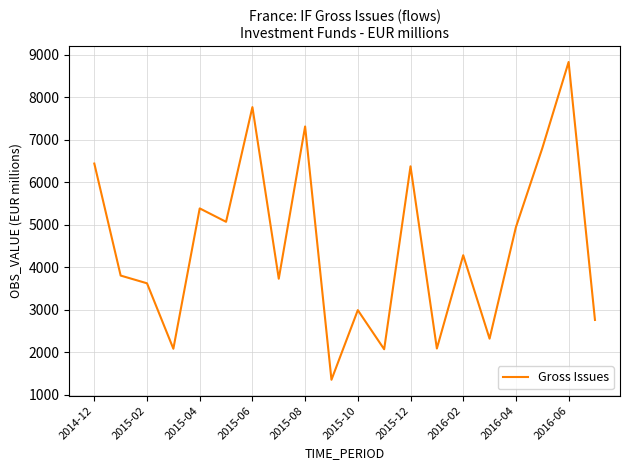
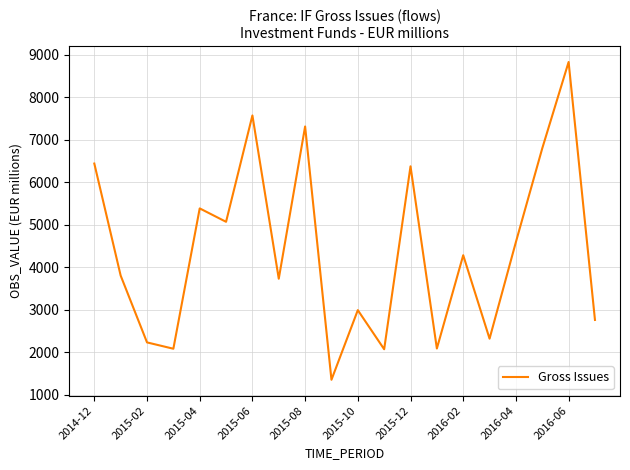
2015-02: 3600 -> 2200
2015-06: 7800 -> 7600
2016-04: 4900 -> 4600
